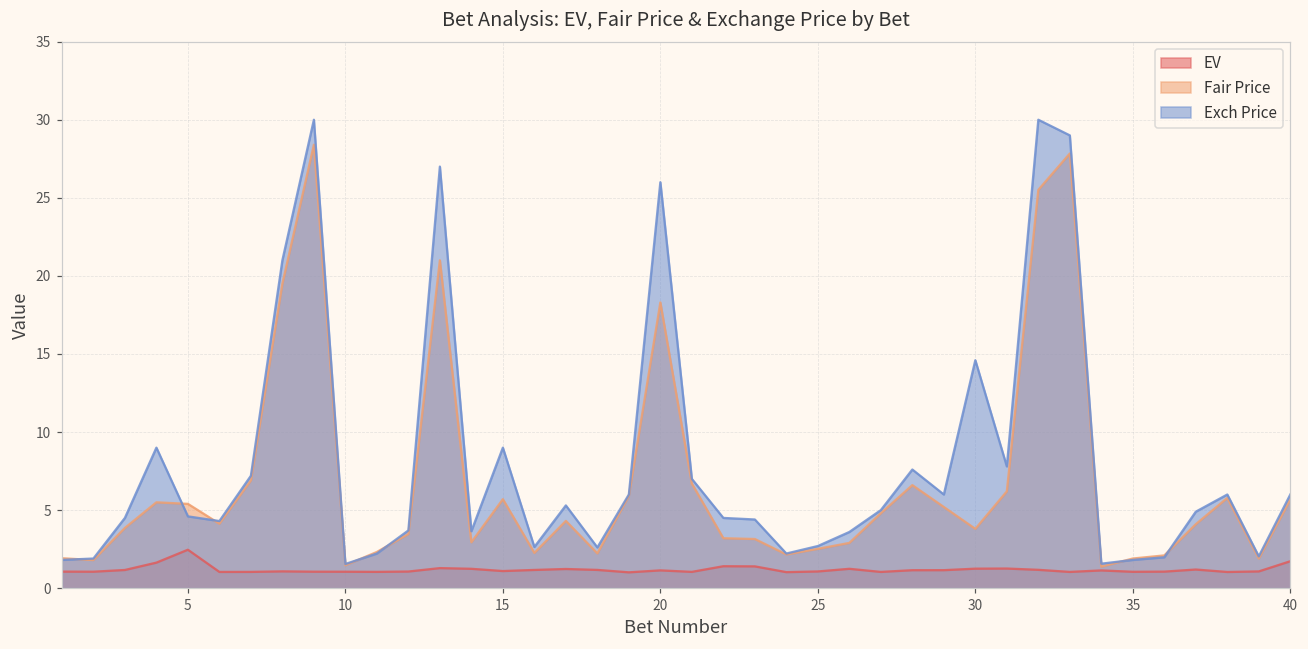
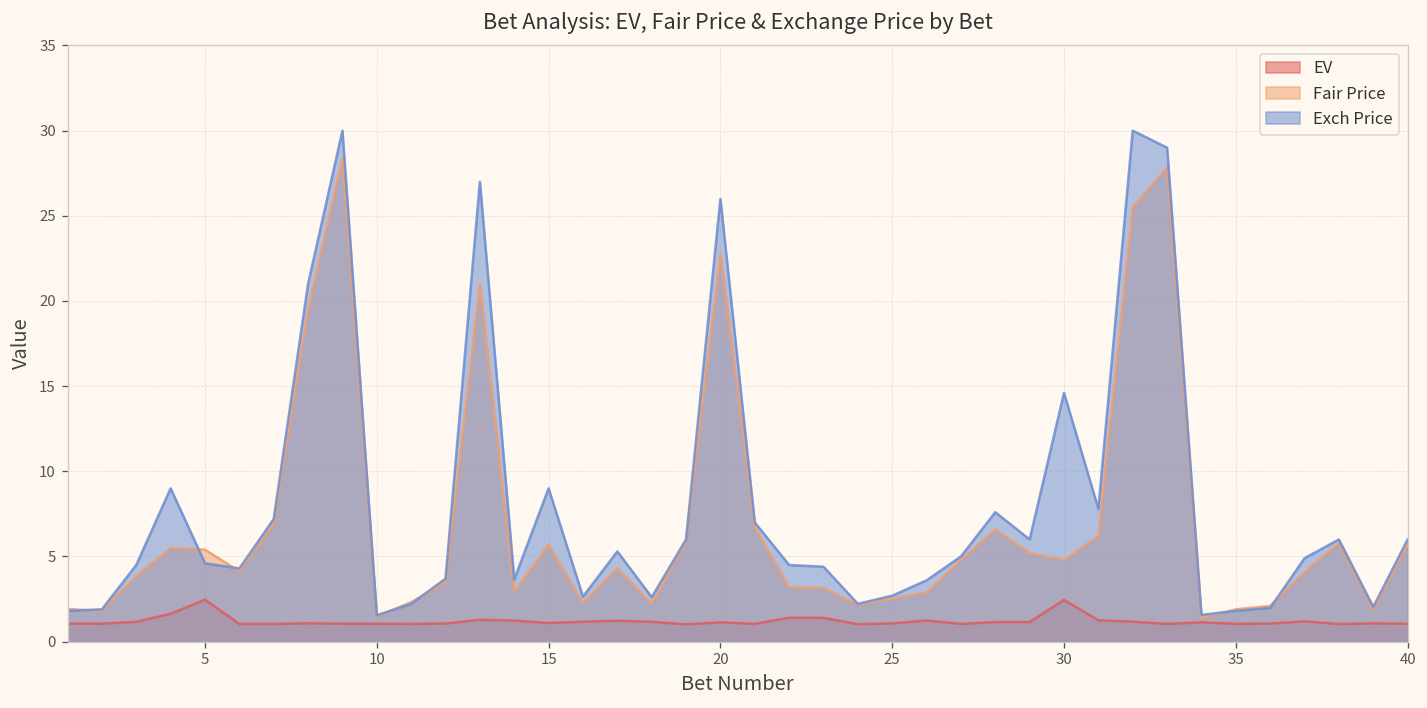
Fair Price, 20: 18.3 -> 22.8
EV, 30: 1.3 -> 2.5
Fair Price, 30: 3.8 -> 4.8
EV, 40: 1.7 -> 1.1
